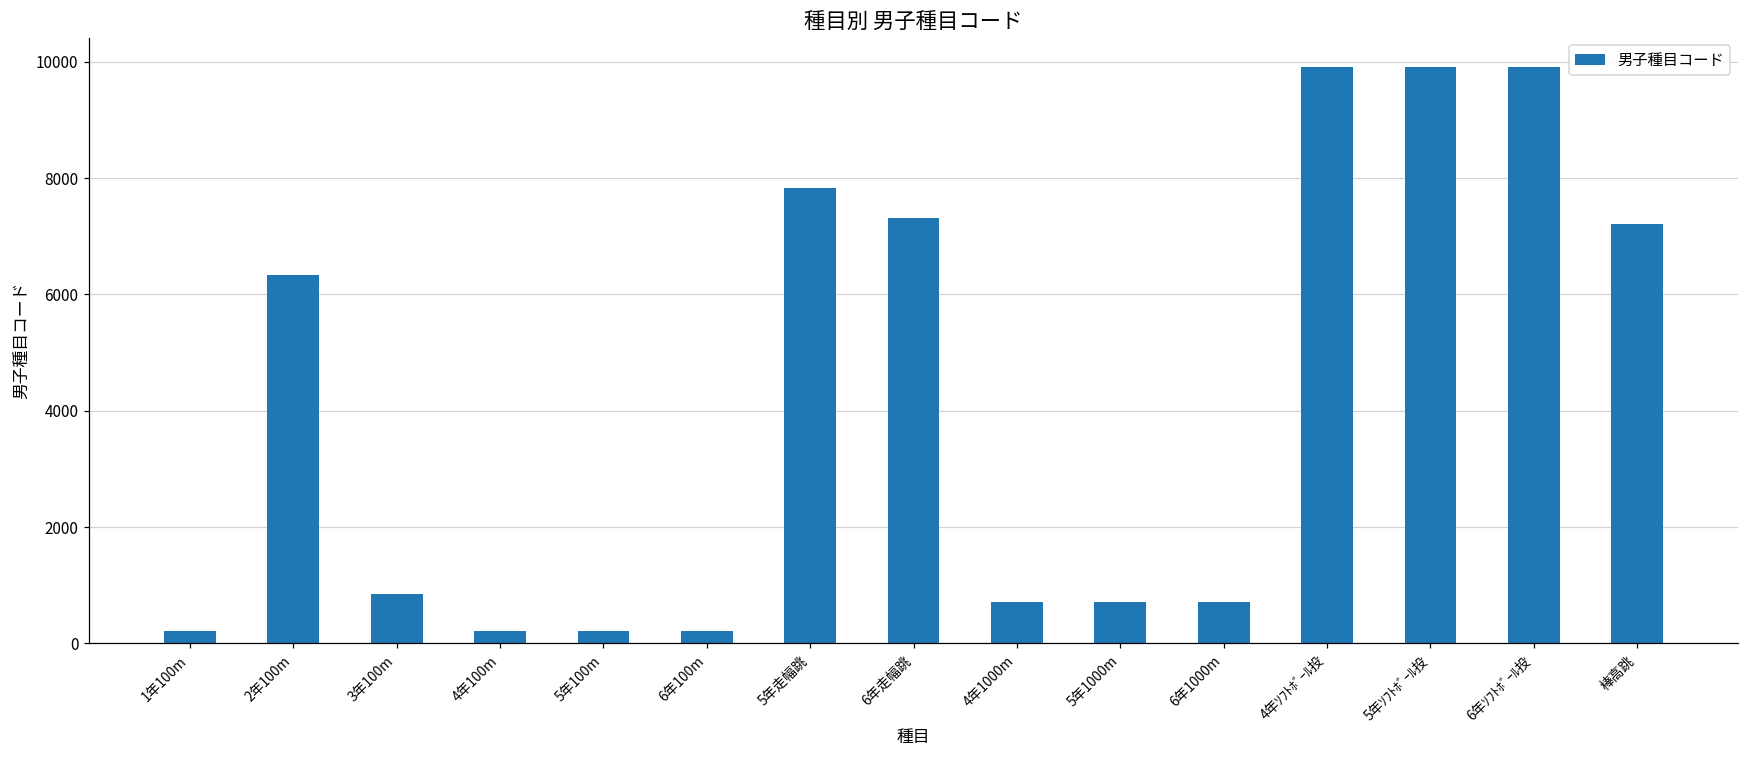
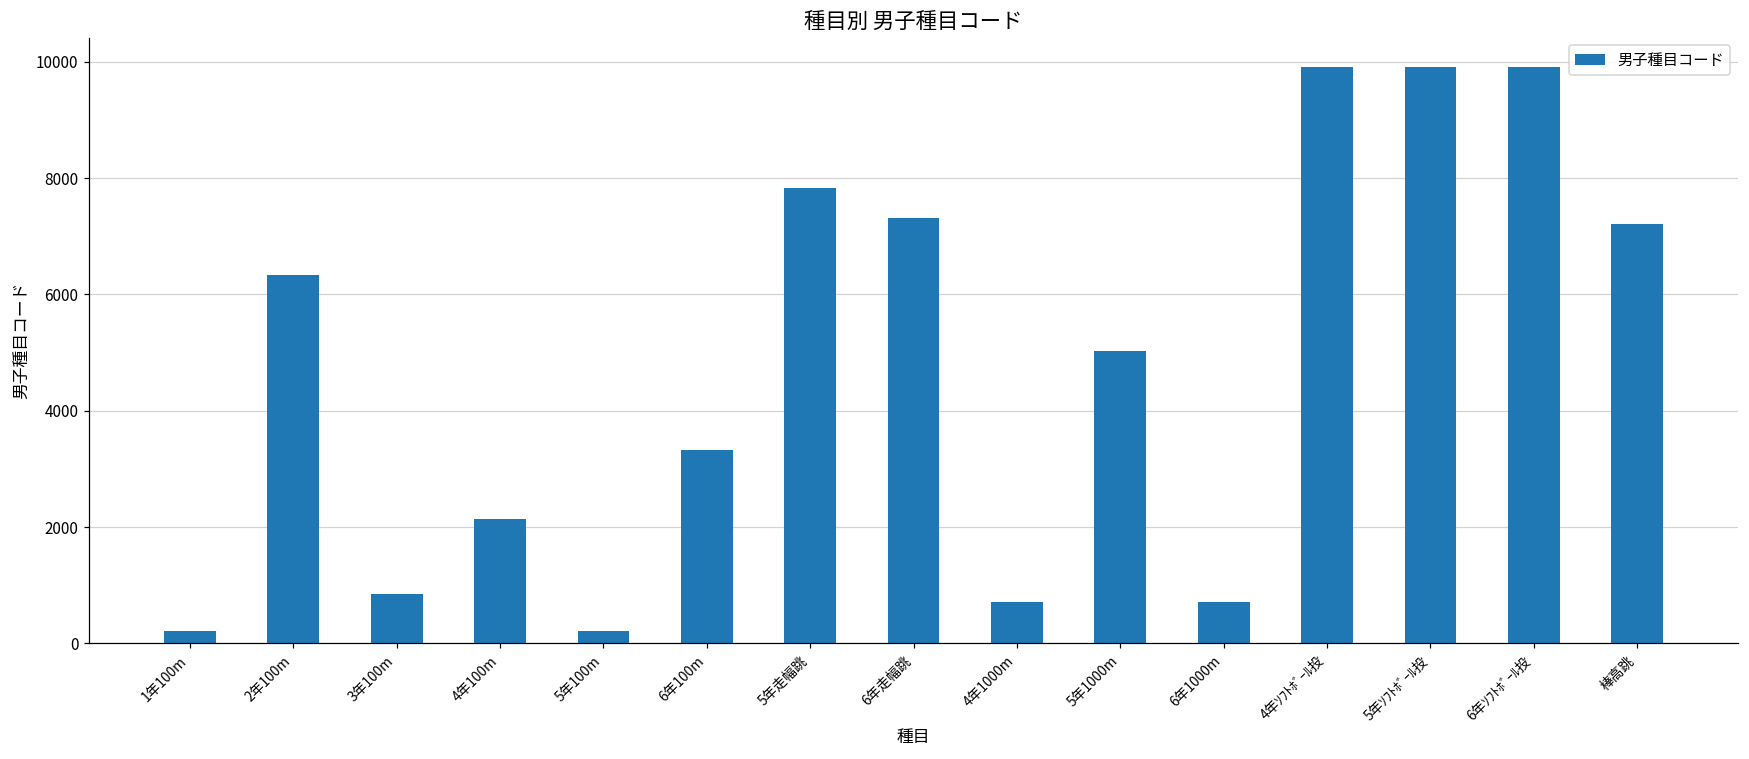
4年100m: 200 -> 2100
6年100m: 200 -> 3300
5年1000m: 700 -> 5000
